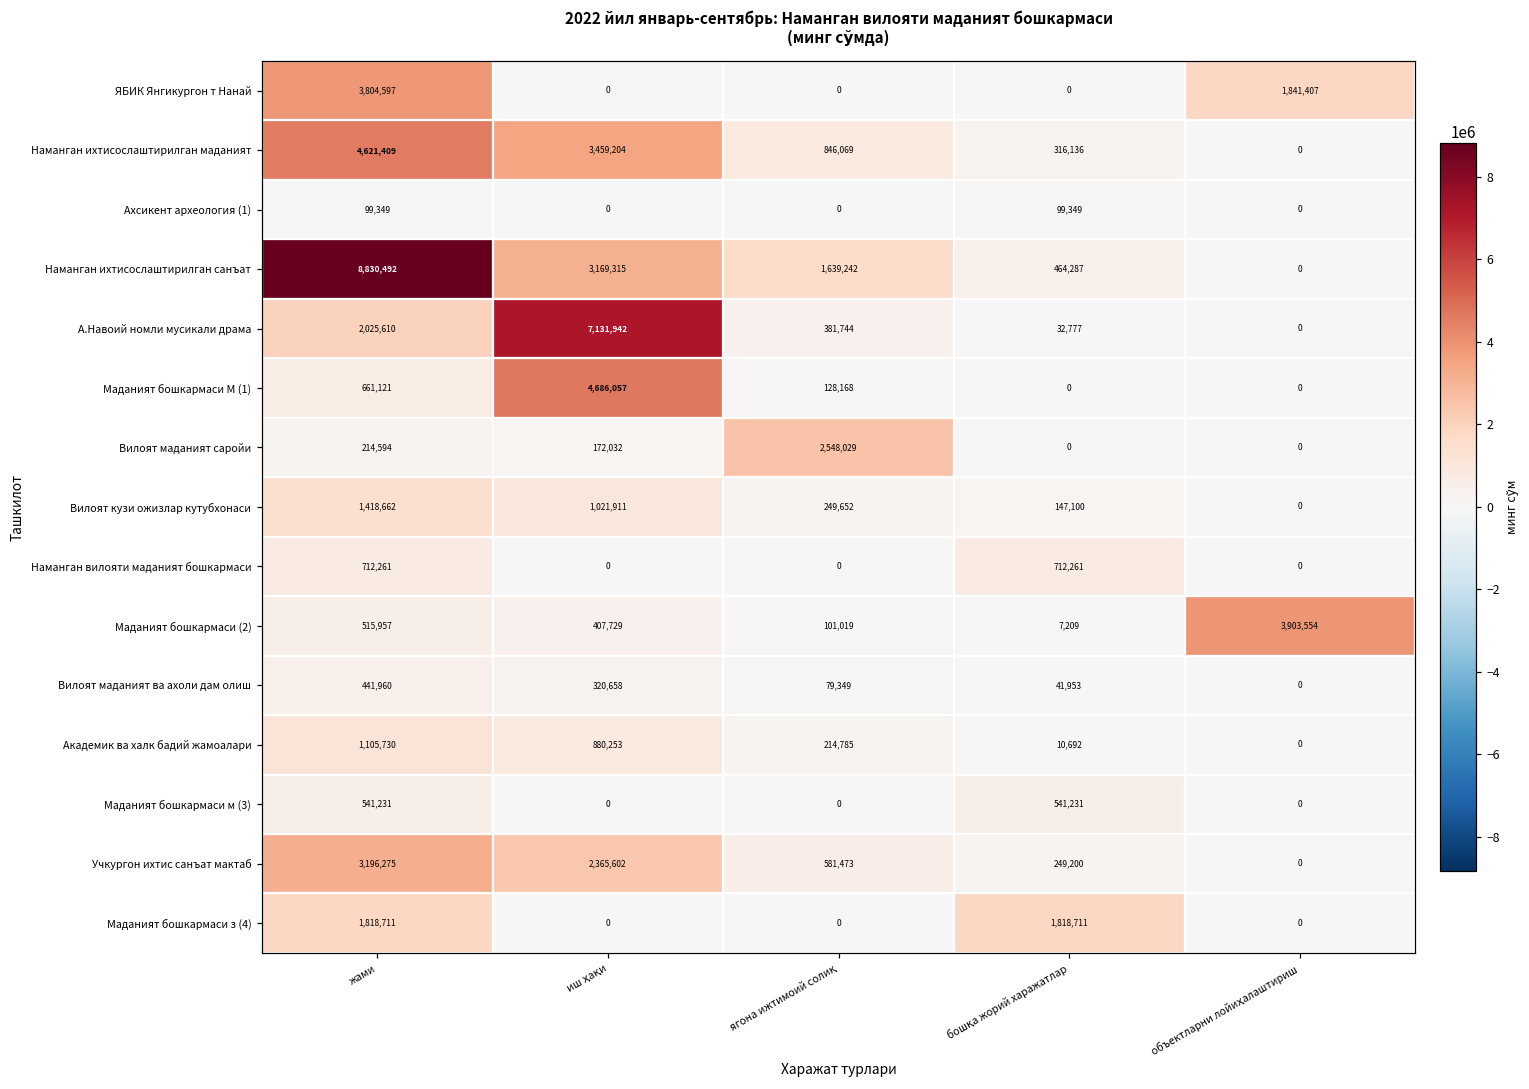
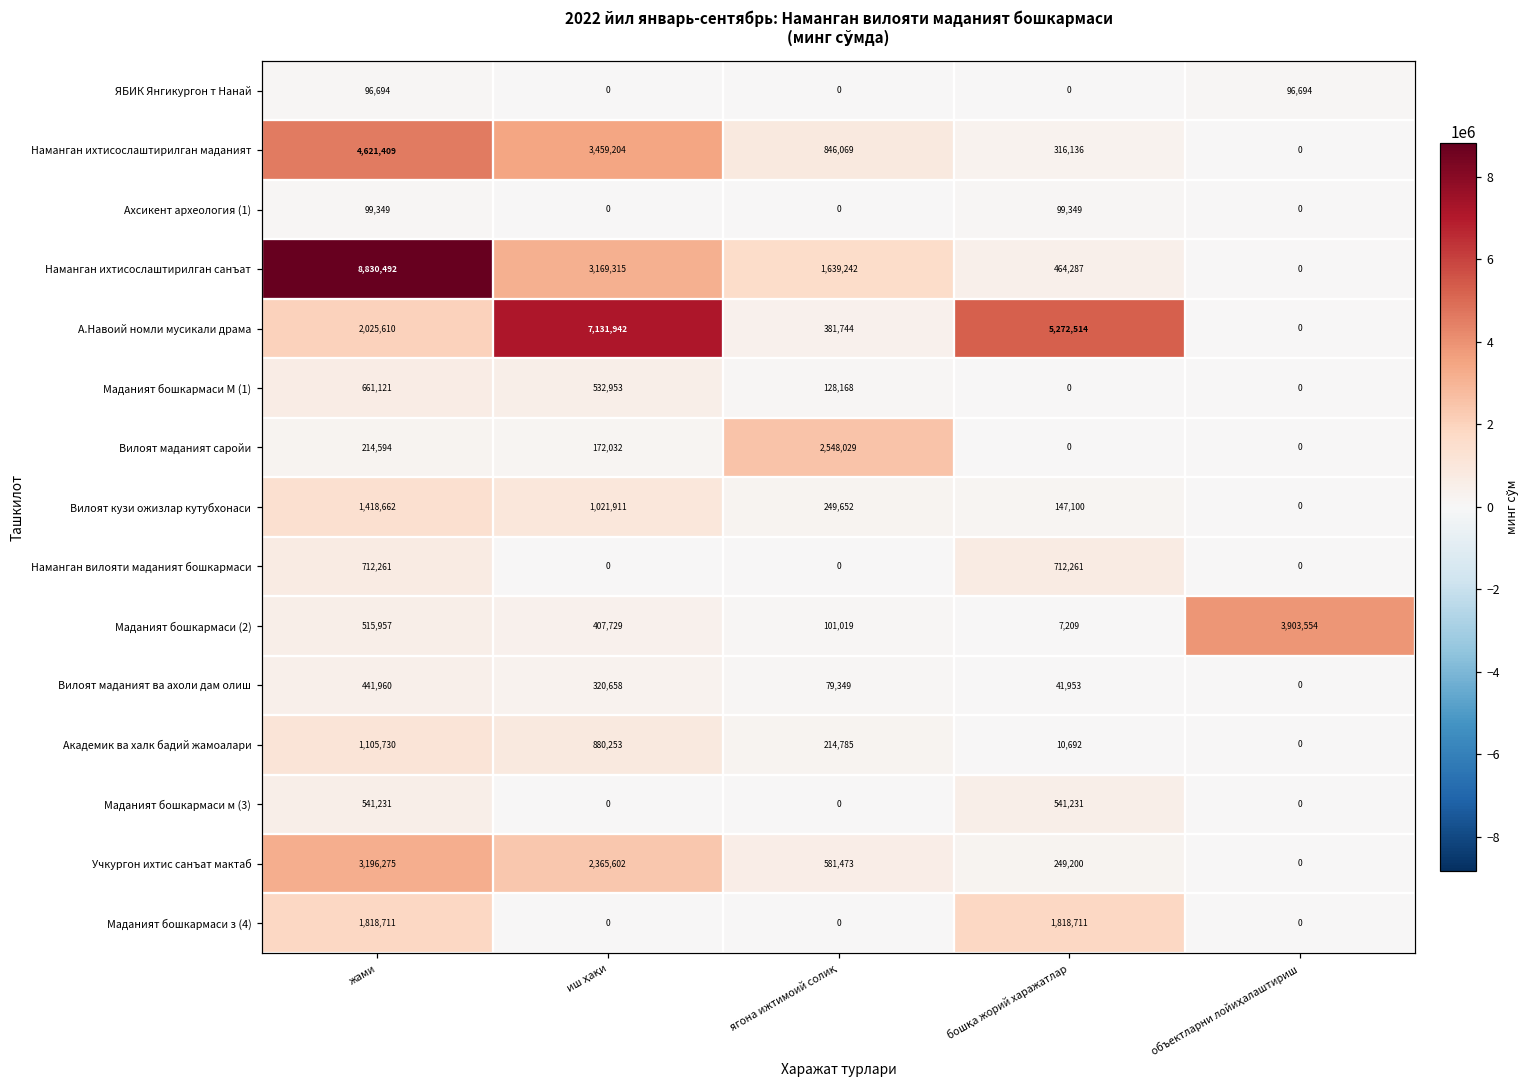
ЯБИК Янгикургон т Нанай, жами: 3,804,597 -> 96,694
ЯБИК Янгикургон т Нанай, объектларни лойиҳалаштириш: 1,841,407 -> 96,694
А.Навоий номли мусикали драма, бошқа жорий харажатлар: 32,777 -> 5,272,514
Маданият бошкармаси М (1), иш ҳақи: 4,686,057 -> 532,953
